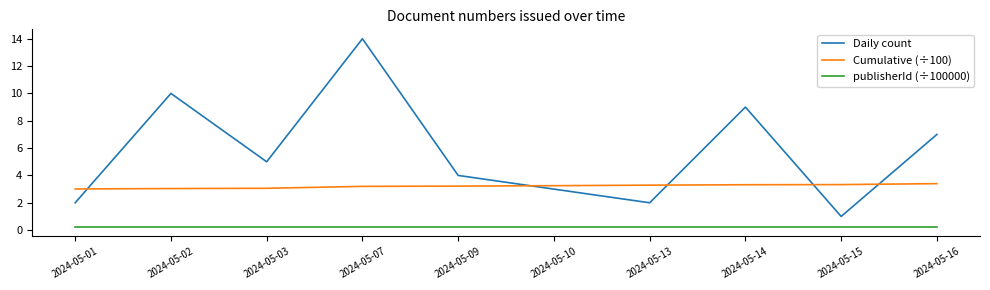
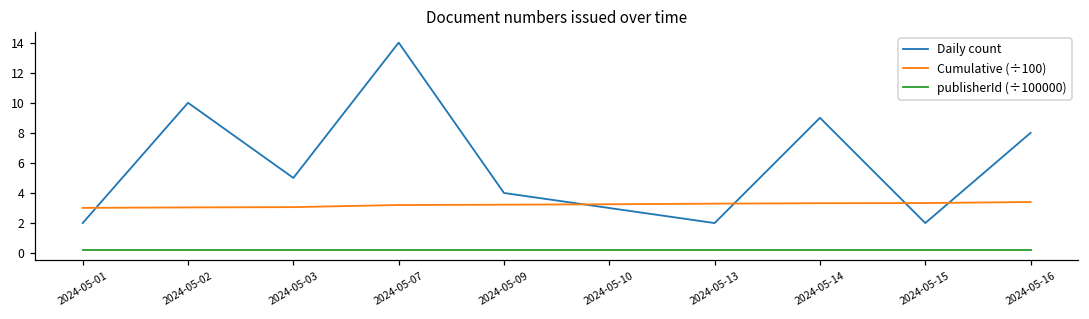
Daily count, 2024-05-15: 1 -> 2
Daily count, 2024-05-16: 7 -> 8
